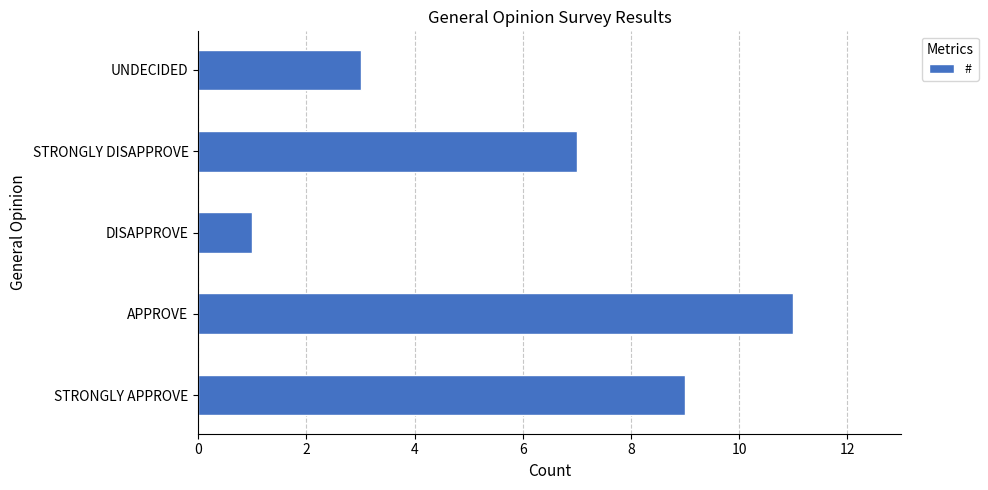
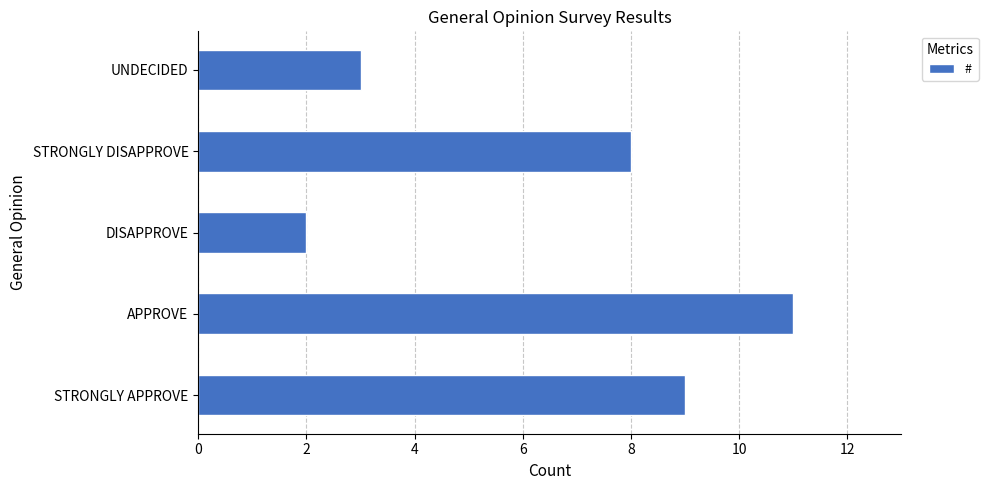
STRONGLY DISAPPROVE: 7 -> 8
DISAPPROVE: 1 -> 2
